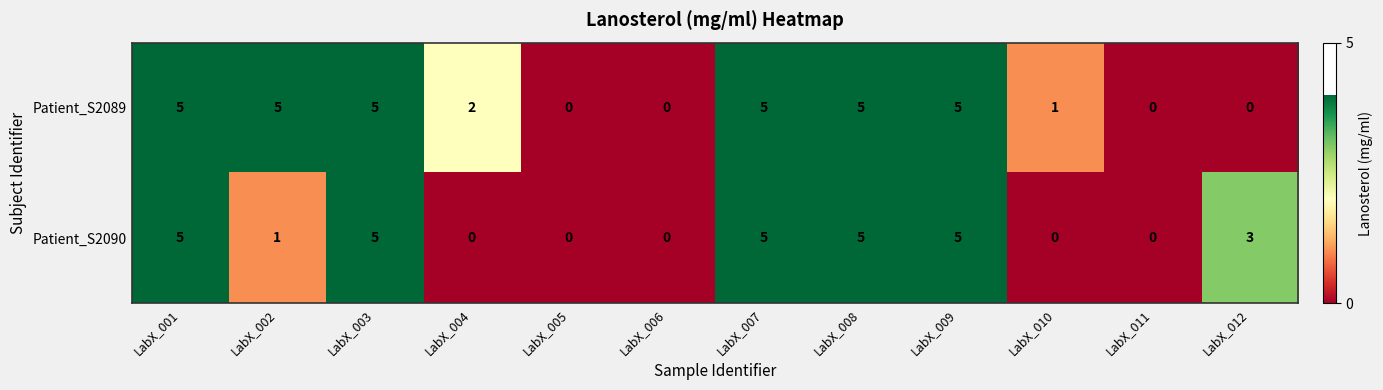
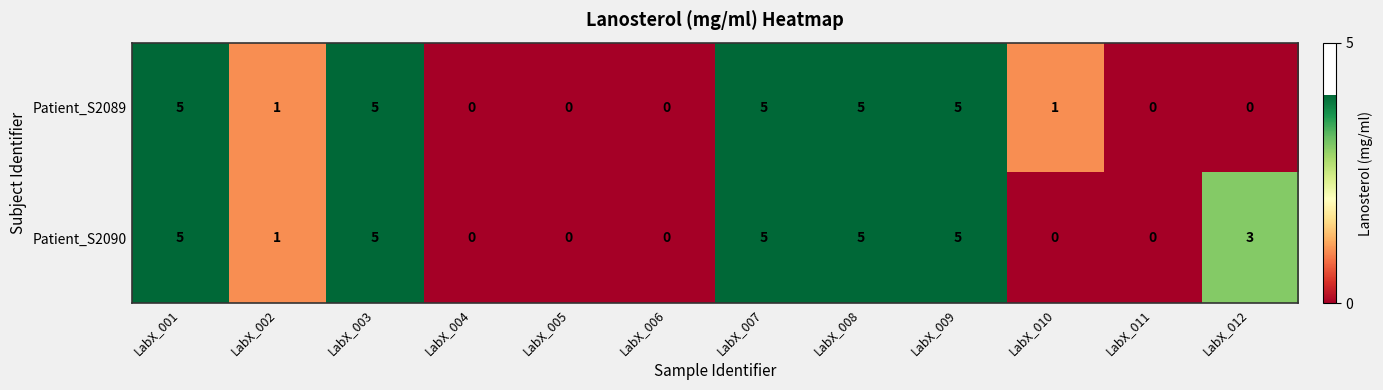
Patient_S2089, LabX_002: 5 -> 1
Patient_S2089, LabX_004: 2 -> 0
